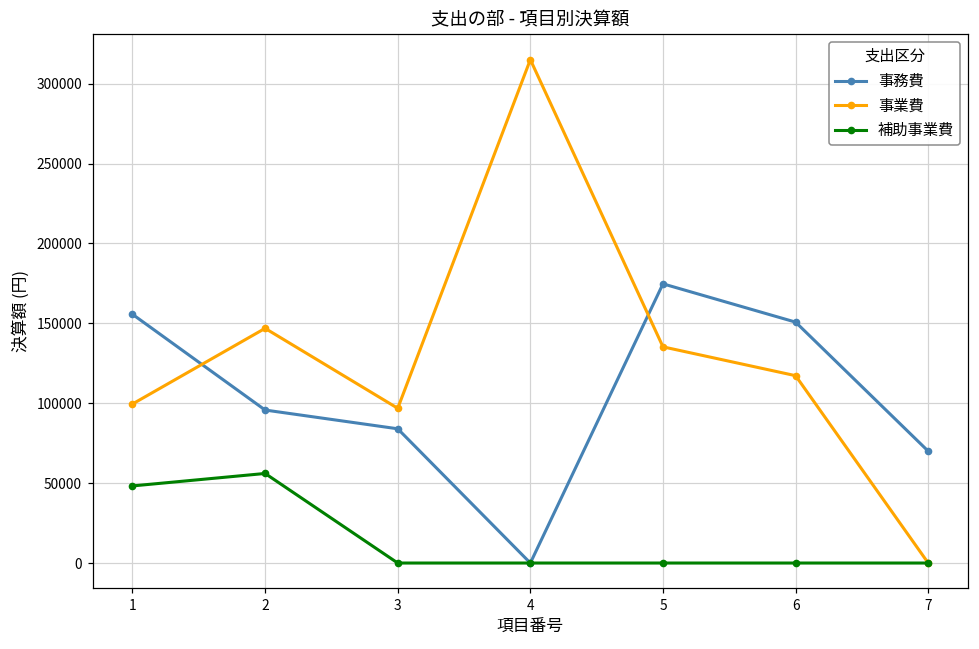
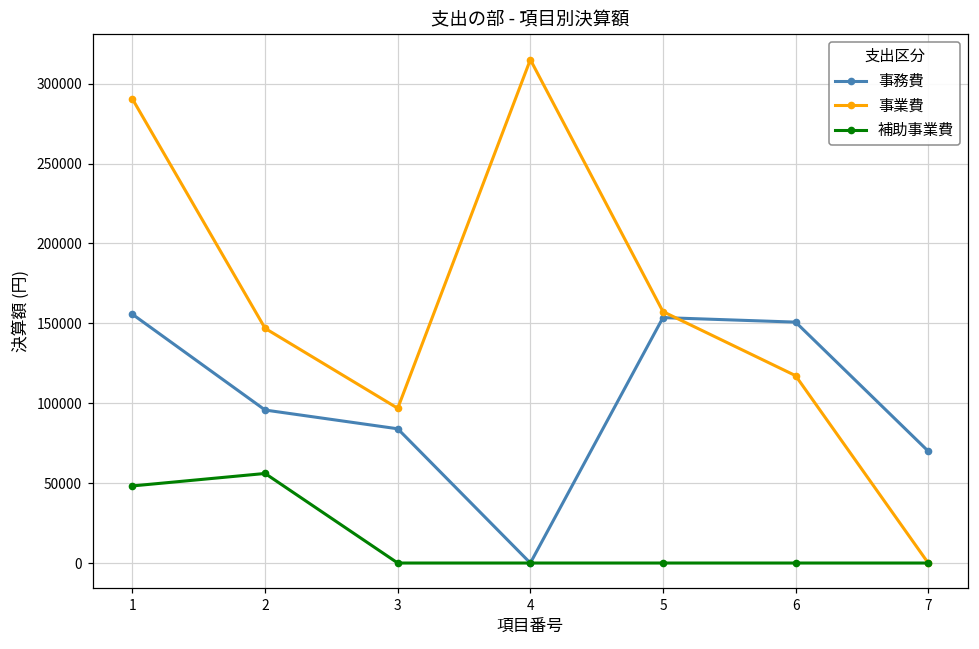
事業費, 1: 100000 -> 290000
事務費, 5: 175000 -> 154000
事業費, 5: 135000 -> 157000
